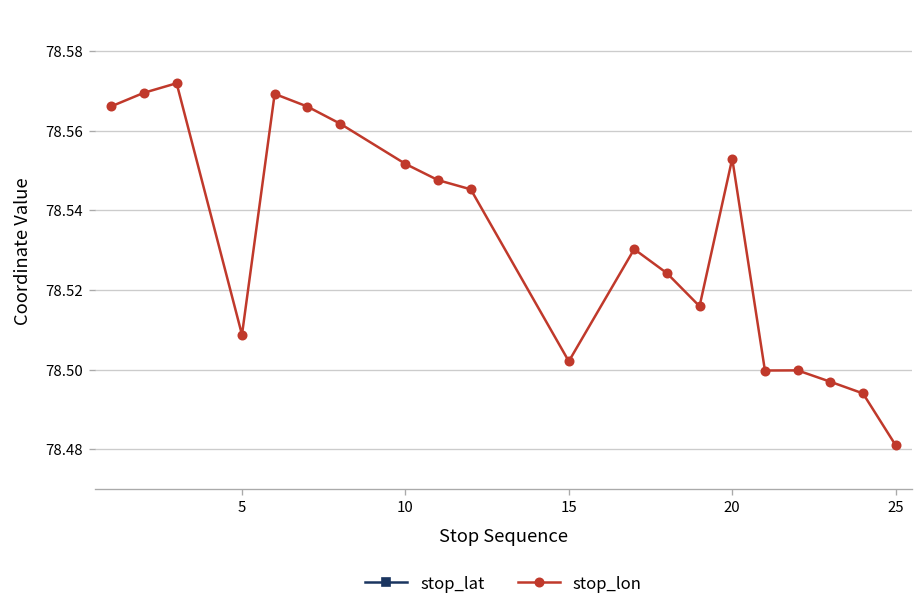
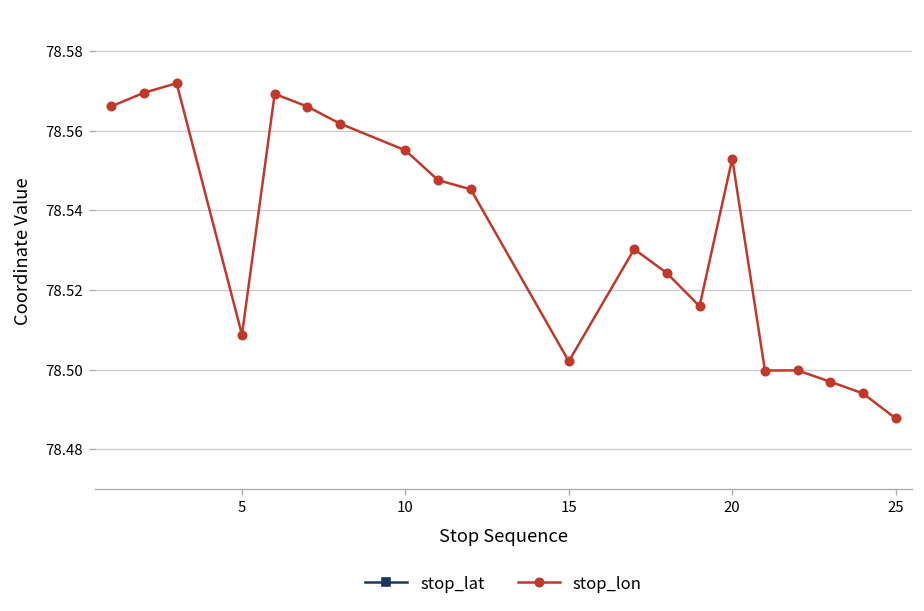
stop_lon, 10: 78.552 -> 78.555
stop_lon, 25: 78.481 -> 78.488
